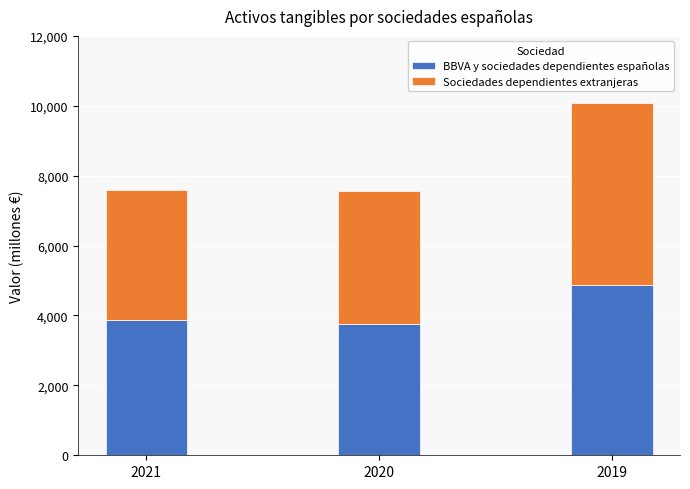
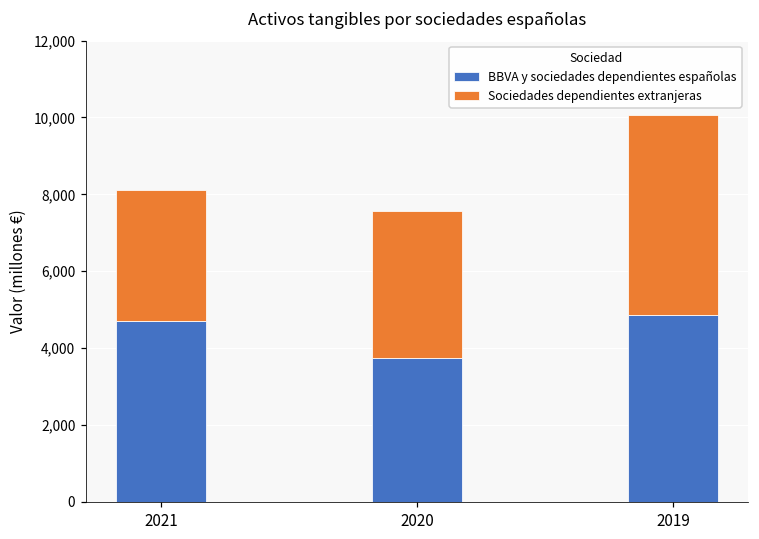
BBVA y sociedades dependientes españolas, 2021: 3,900 -> 4,700
Sociedades dependientes extranjeras, 2021: 3,700 -> 3,400
